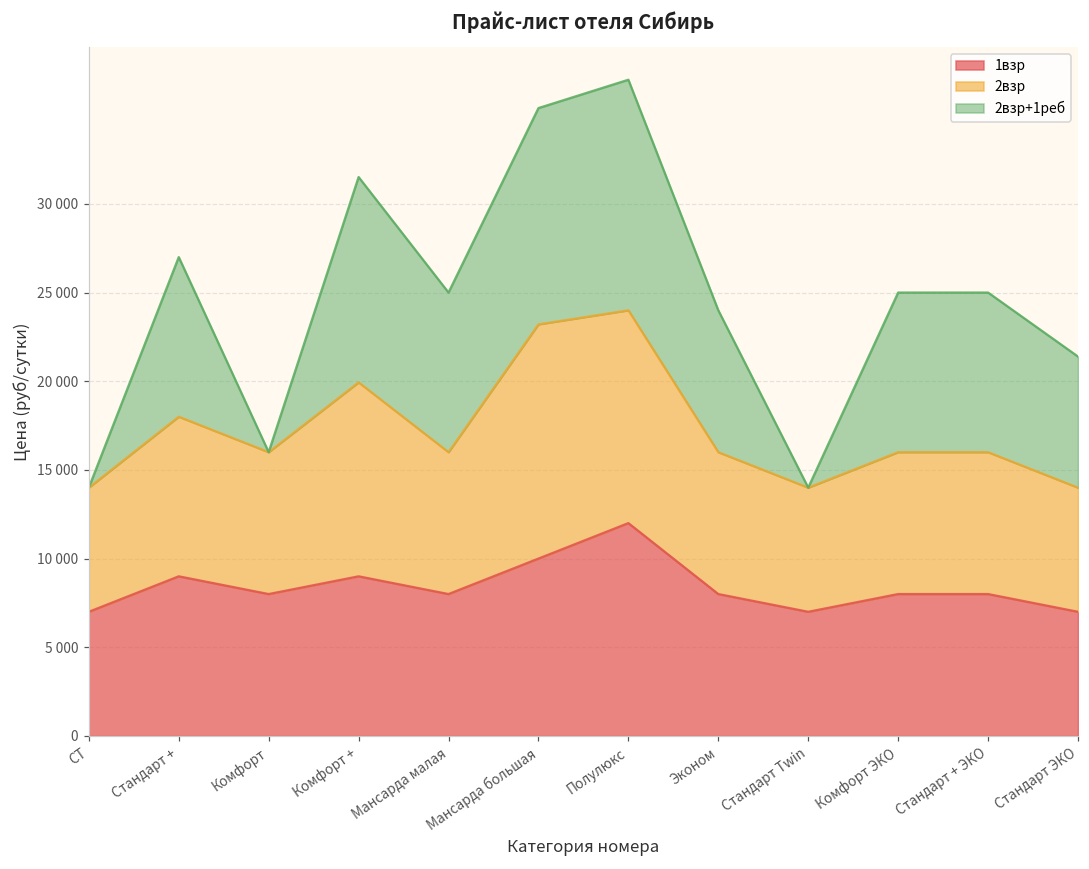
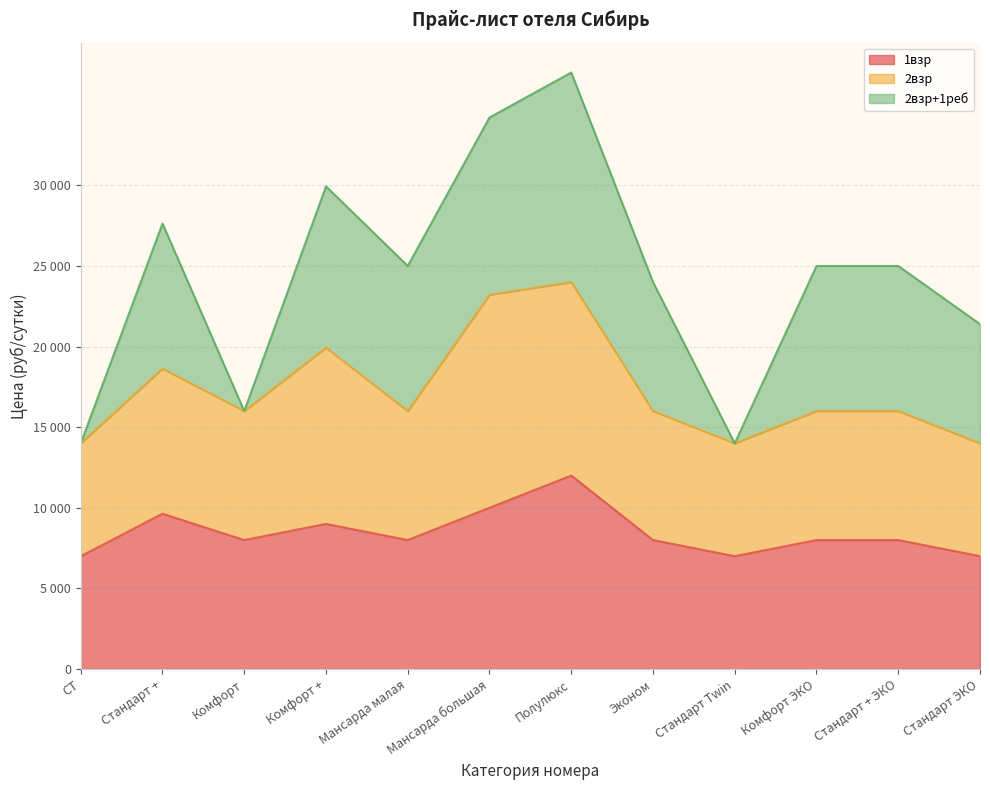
1взр, Стандарт +: 9000 -> 9600
2взр+1реб, Комфорт +: 11600 -> 10000
2взр+1реб, Мансарда большая: 12200 -> 11000
